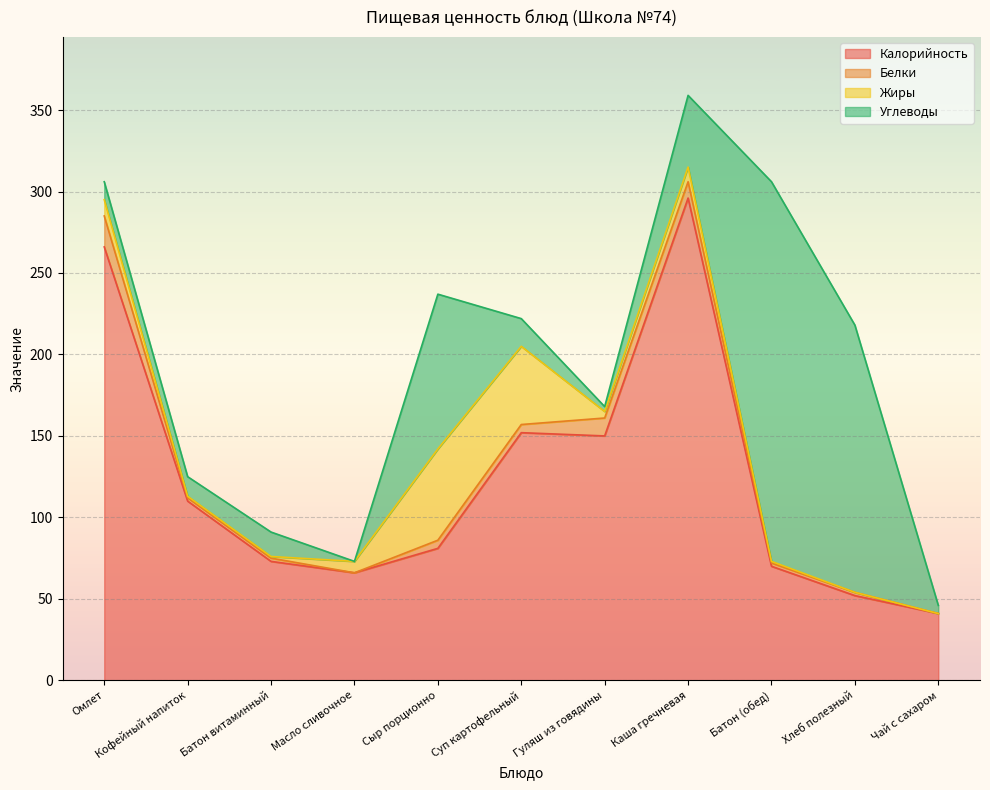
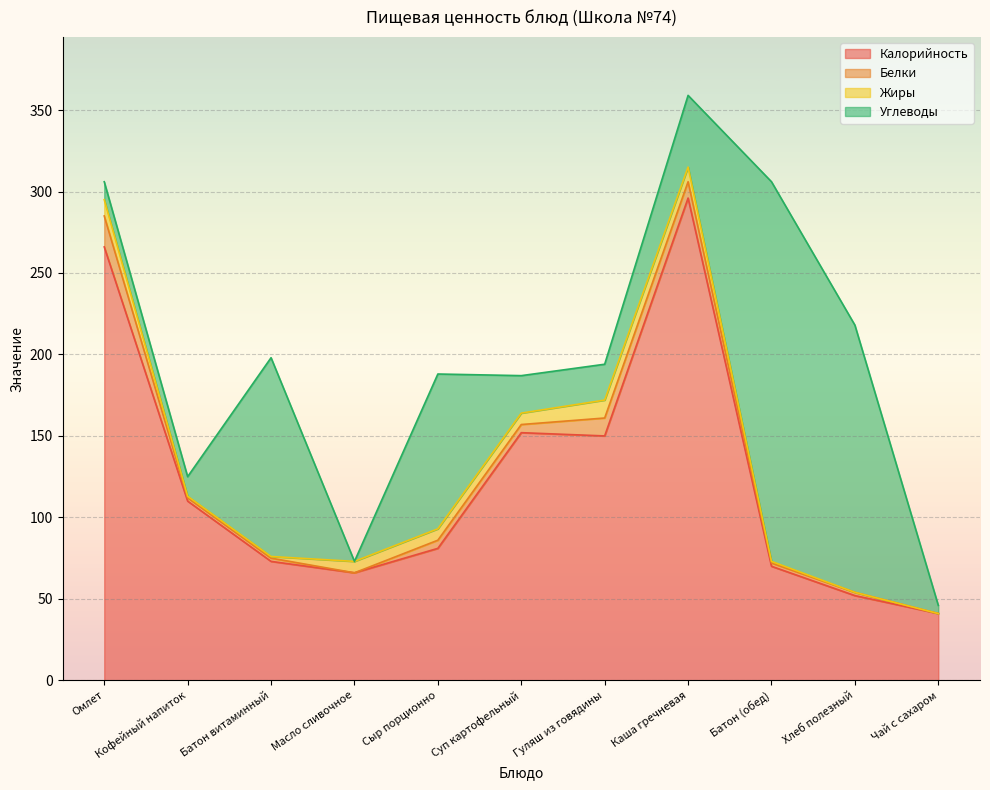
Углеводы, Батон витаминный: 15 -> 122
Жиры, Сыр порционно: 56 -> 7
Жиры, Суп картофельный: 48 -> 7
Углеводы, Суп картофельный: 17 -> 23
Жиры, Гуляш из говядины: 4 -> 11
Углеводы, Гуляш из говядины: 3 -> 22
